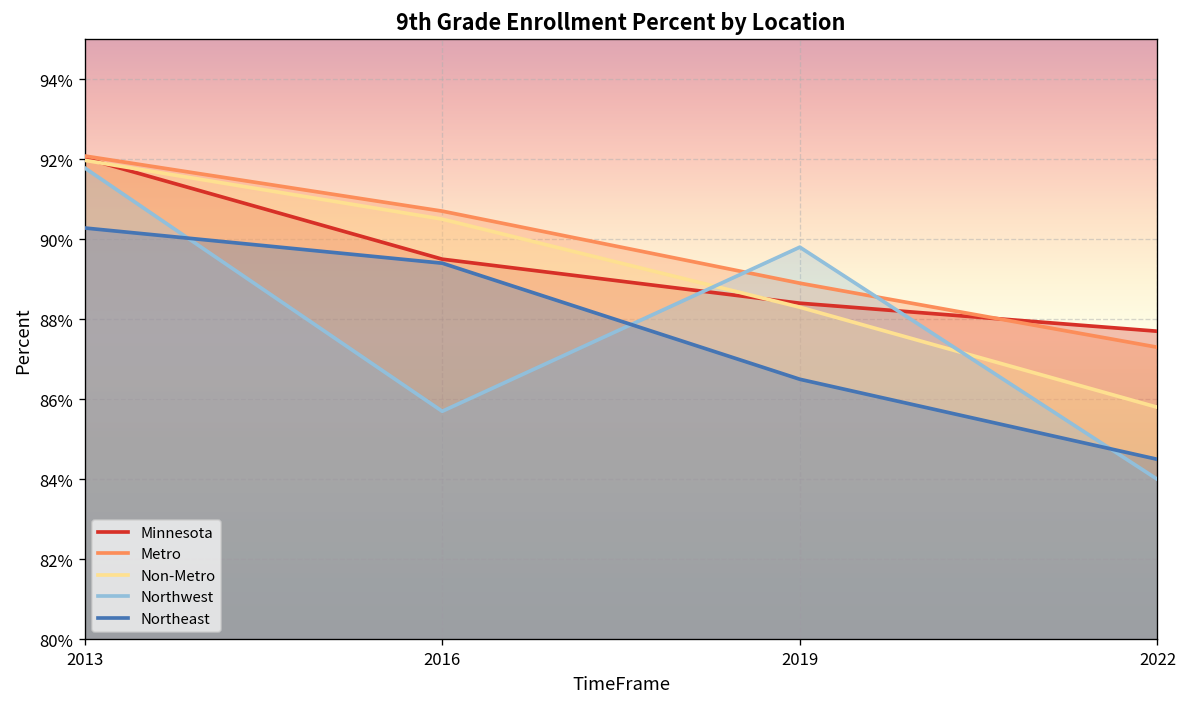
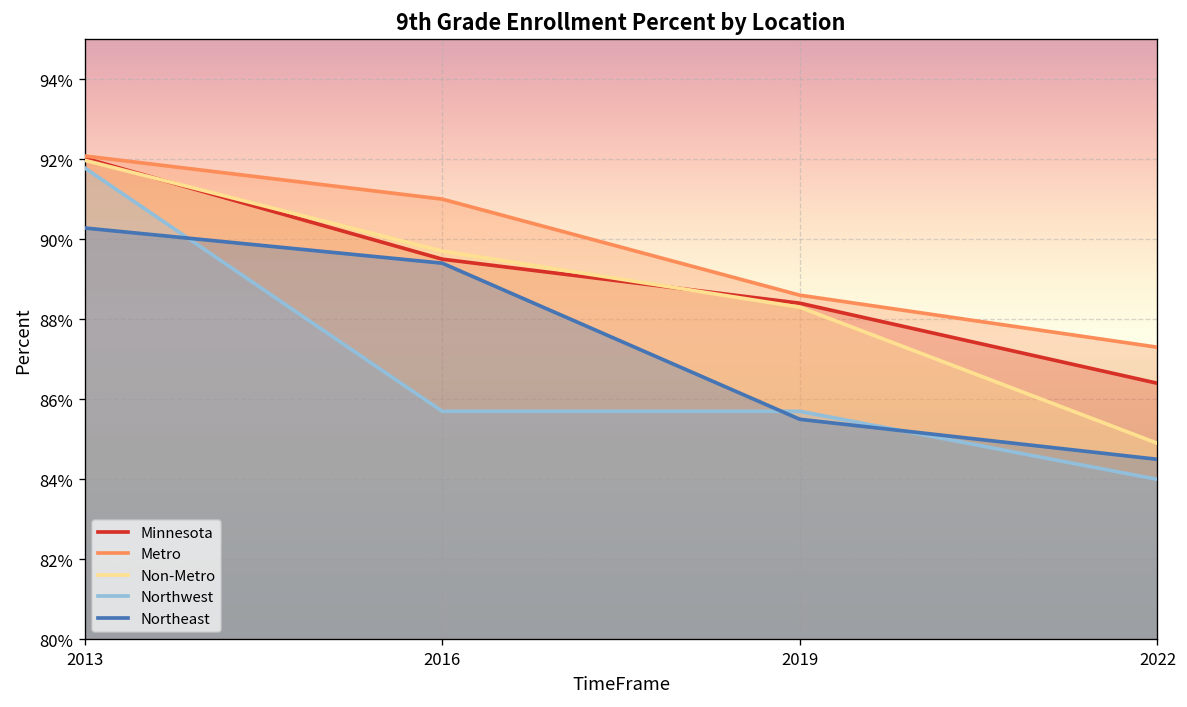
Metro, 2016: 90.7% -> 91.0%
Non-Metro, 2016: 90.5% -> 89.7%
Metro, 2019: 88.9% -> 88.6%
Northwest, 2019: 89.8% -> 85.7%
Northeast, 2019: 86.5% -> 85.5%
Minnesota, 2022: 87.7% -> 86.4%
Non-Metro, 2022: 85.8% -> 84.9%
